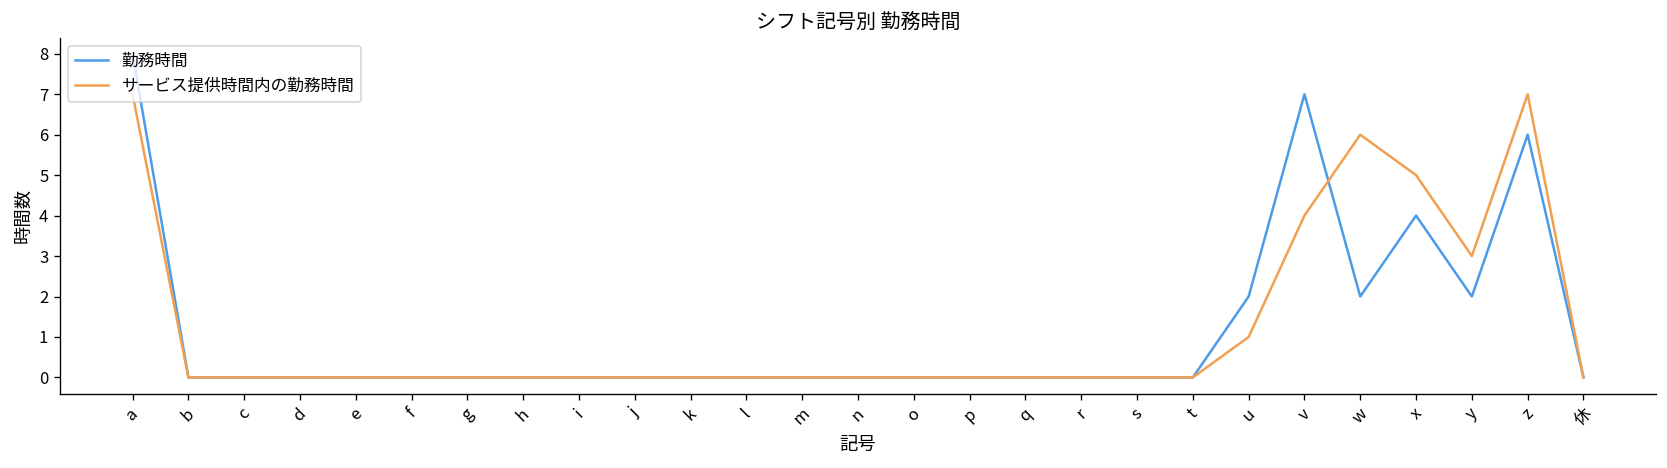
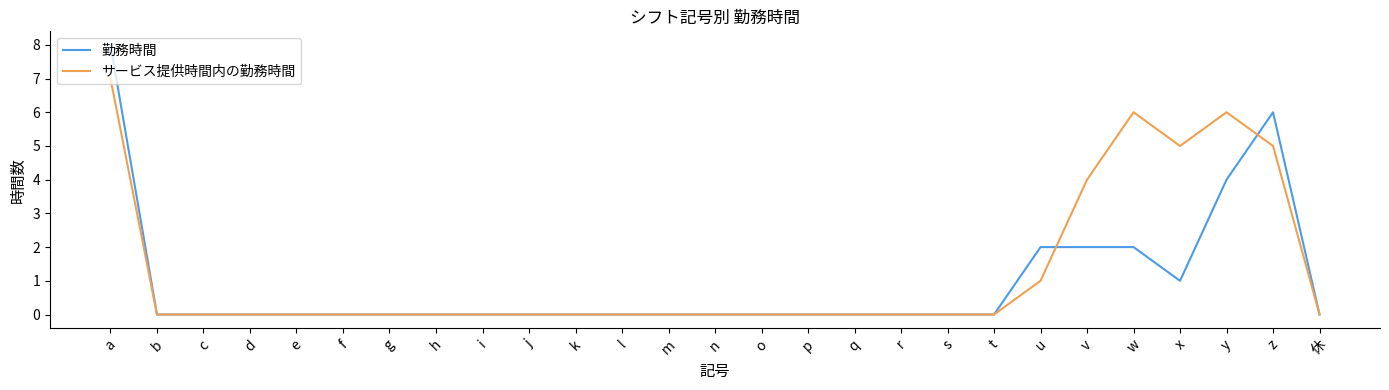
勤務時間, v: 7 -> 2
勤務時間, x: 4 -> 1
勤務時間, y: 2 -> 4
サービス提供時間内の勤務時間, y: 3 -> 6
サービス提供時間内の勤務時間, z: 7 -> 5
